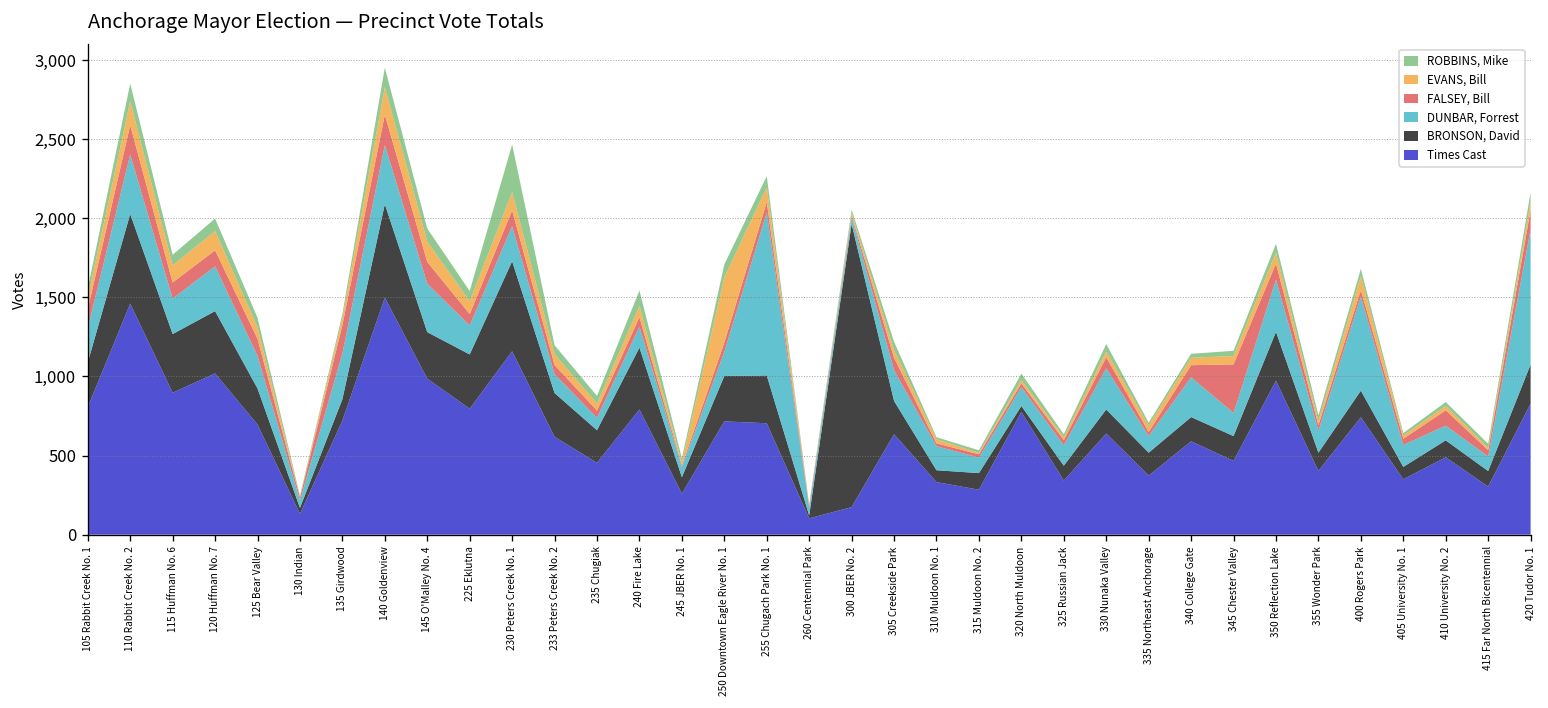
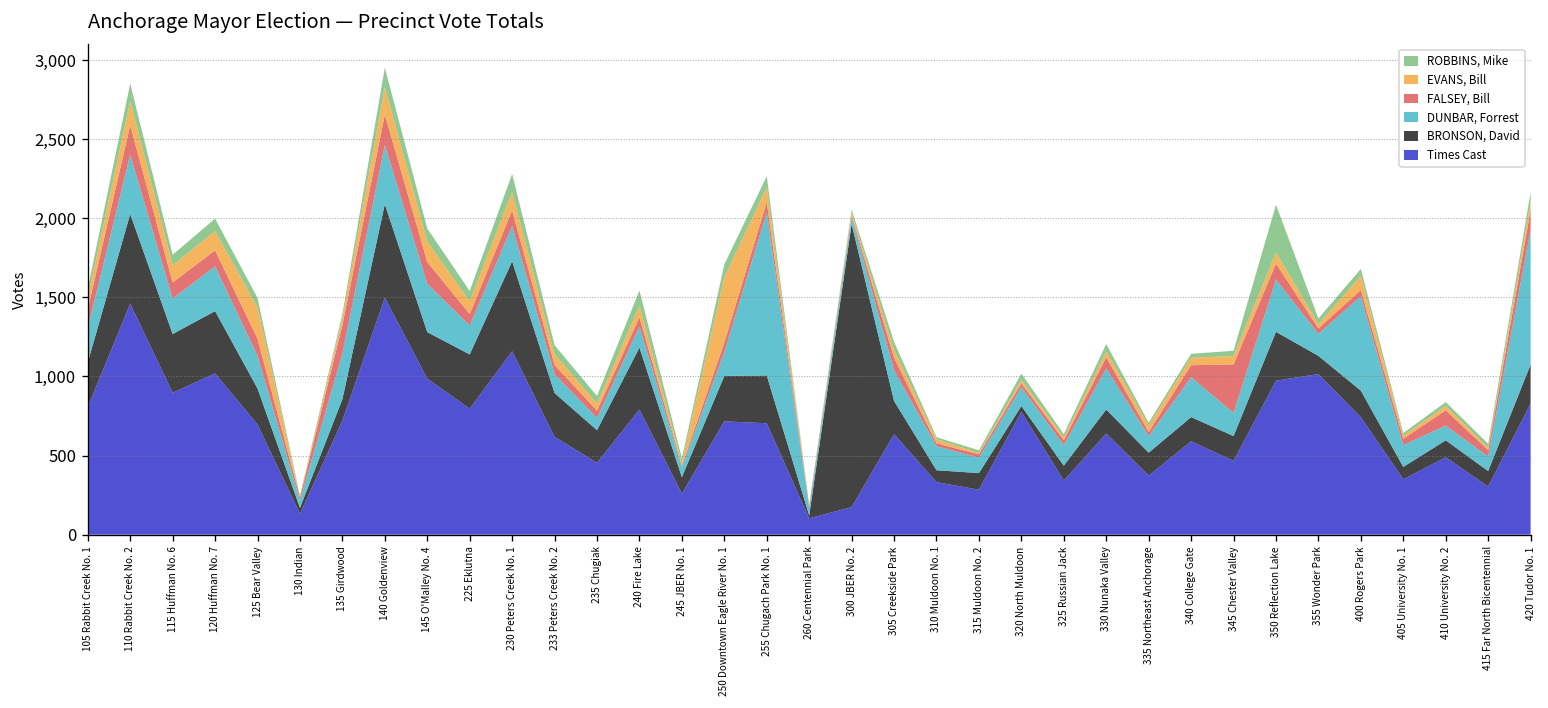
EVANS, Bill, 125 Bear Valley: 70 -> 200
ROBBINS, Mike, 230 Peters Creek No. 1: 300 -> 120
ROBBINS, Mike, 350 Reflection Lake: 60 -> 300
Times Cast, 355 Wonder Park: 400 -> 1,020
